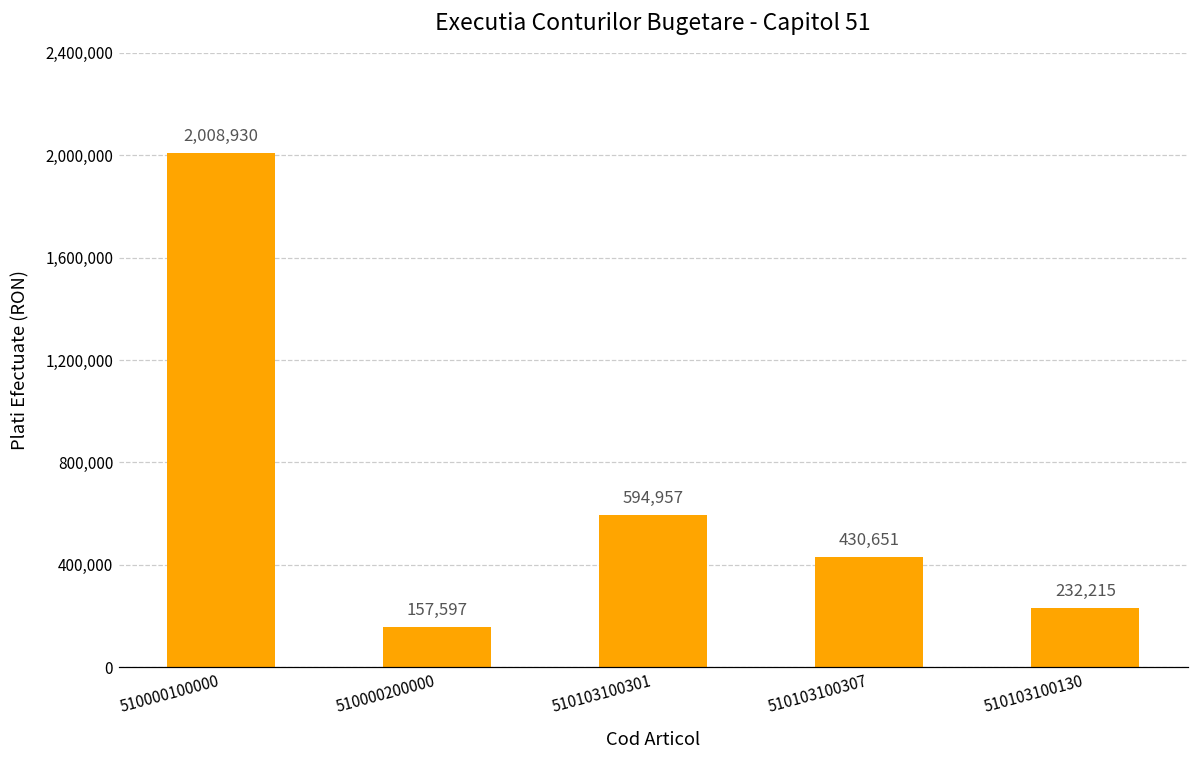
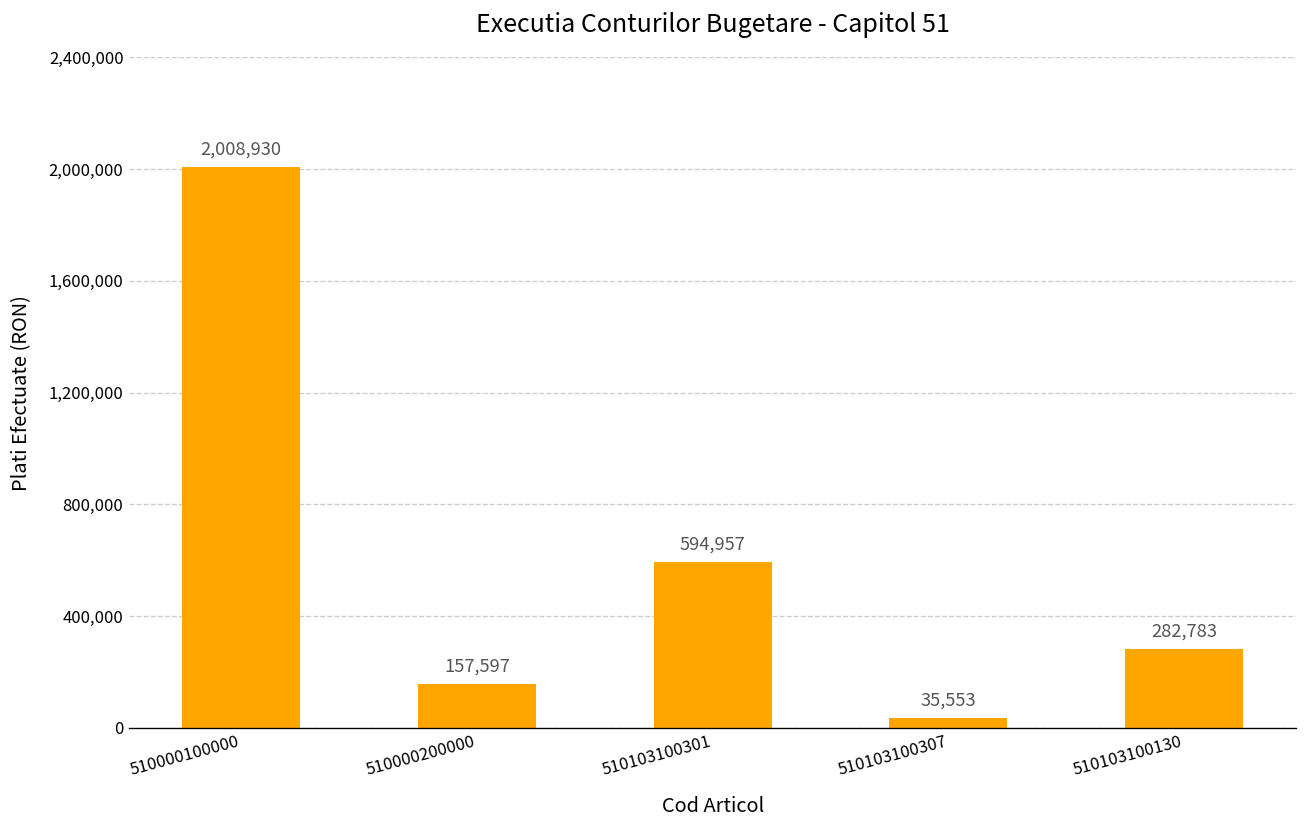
510103100307: 430,651 -> 35,553
510103100130: 232,215 -> 282,783
